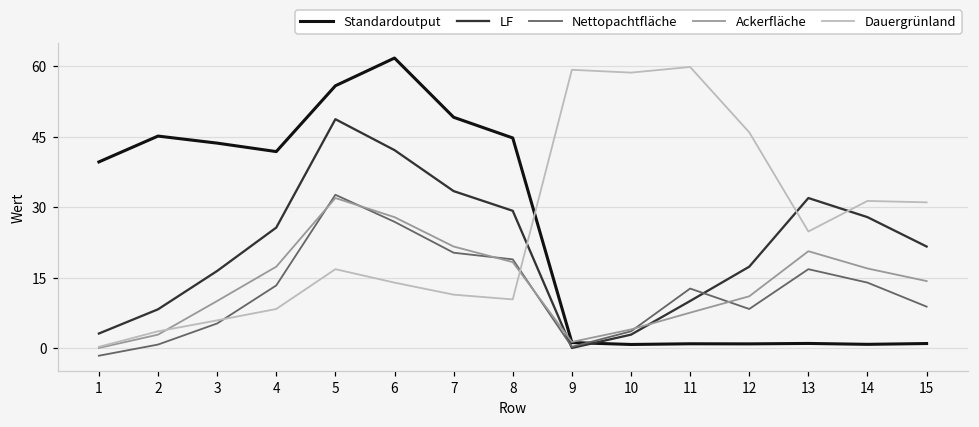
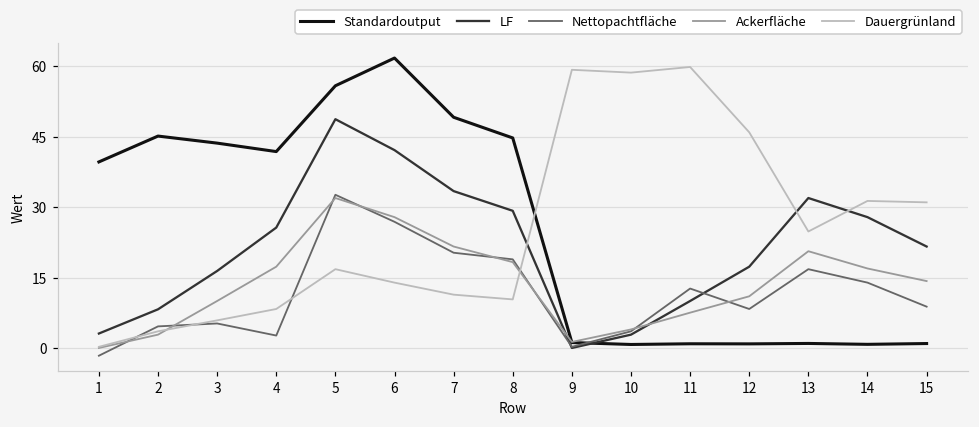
Nettopachtfläche, 2: 1 -> 5
Nettopachtfläche, 4: 13 -> 3
